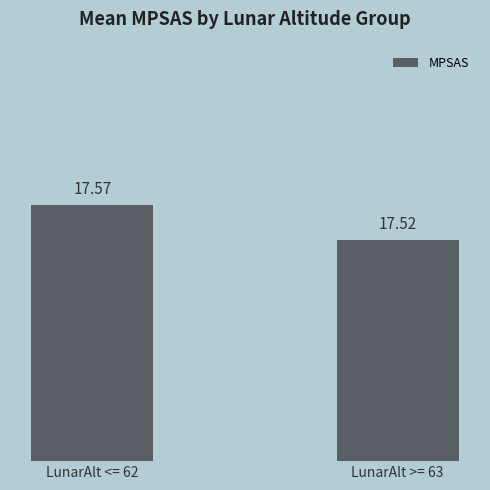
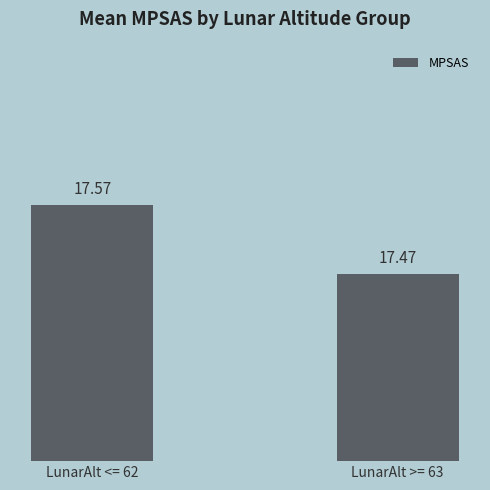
LunarAlt >= 63: 17.52 -> 17.47
